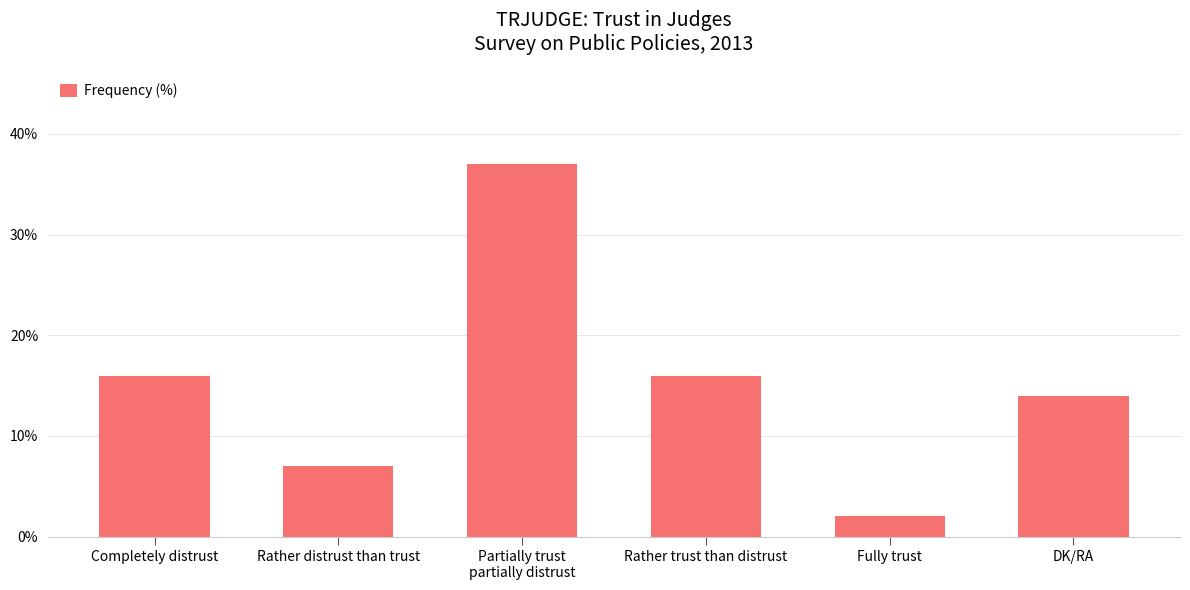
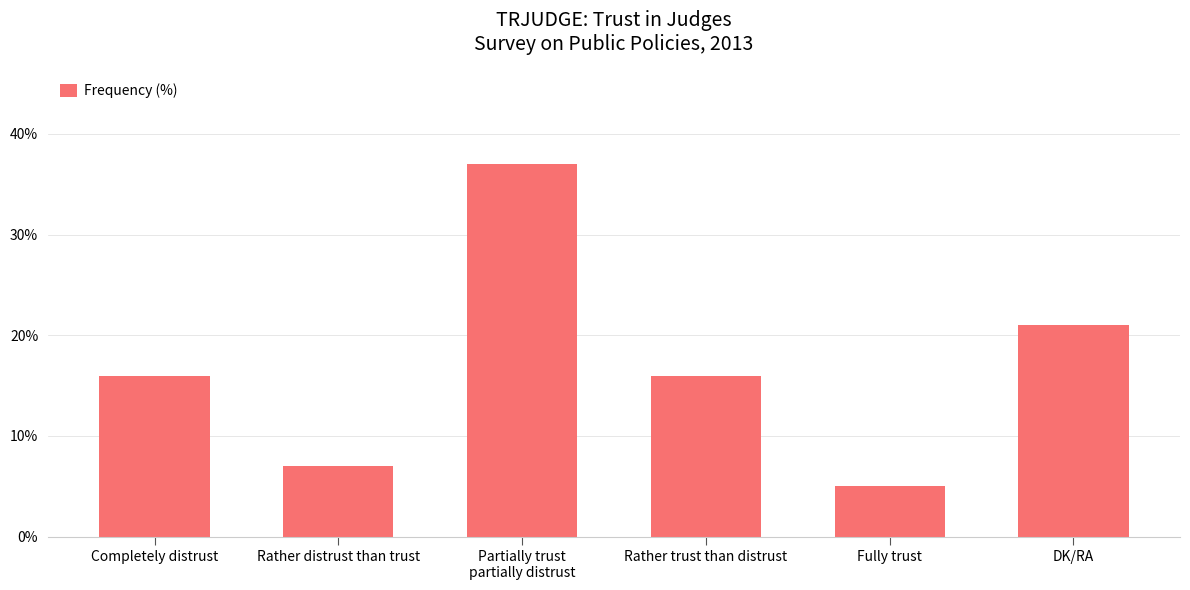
Fully trust: 2% -> 5%
DK/RA: 14% -> 21%
